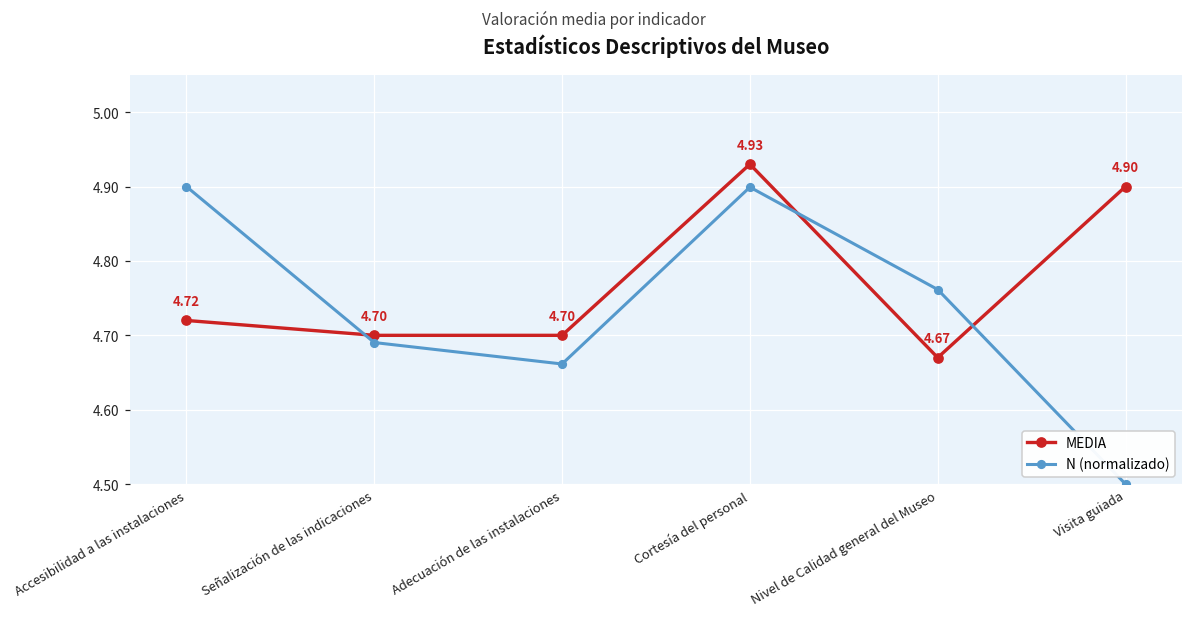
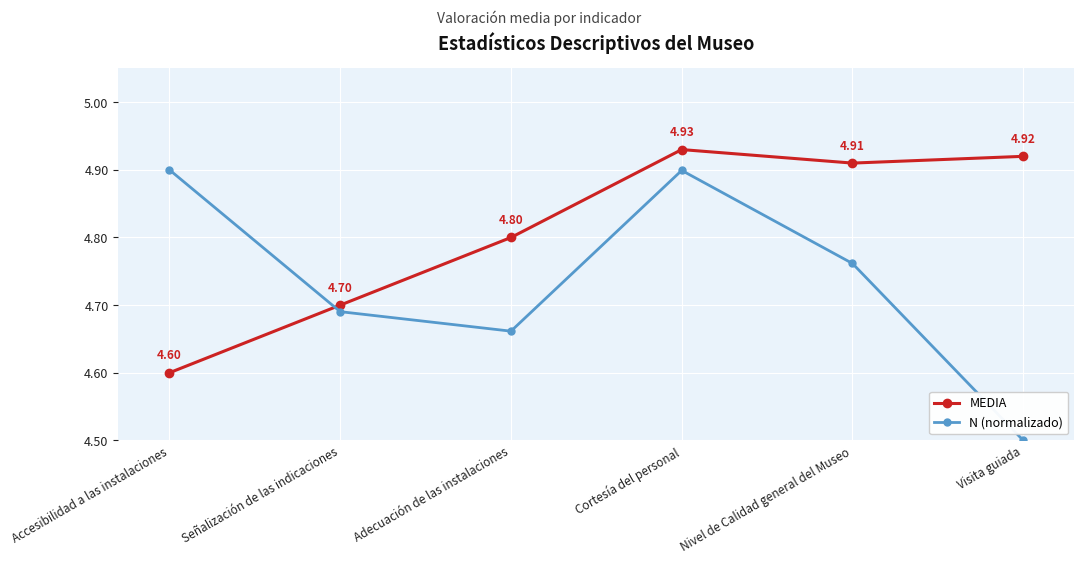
MEDIA, Accesibilidad a las instalaciones: 4.72 -> 4.60
MEDIA, Adecuación de las instalaciones: 4.70 -> 4.80
MEDIA, Nivel de Calidad general del Museo: 4.67 -> 4.91
MEDIA, Visita guiada: 4.90 -> 4.92
